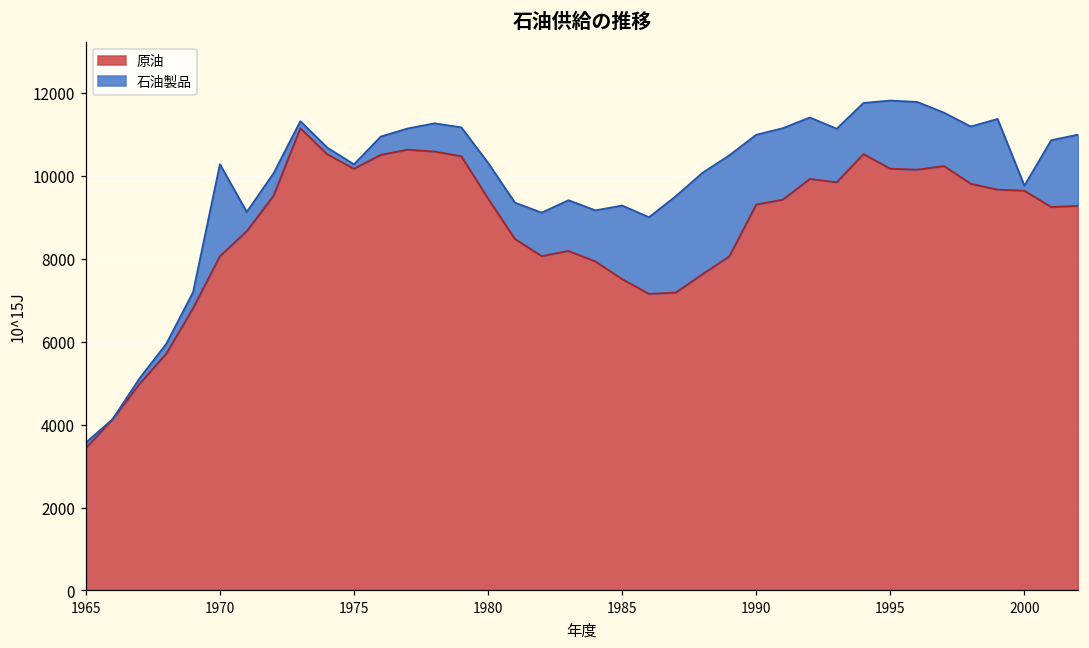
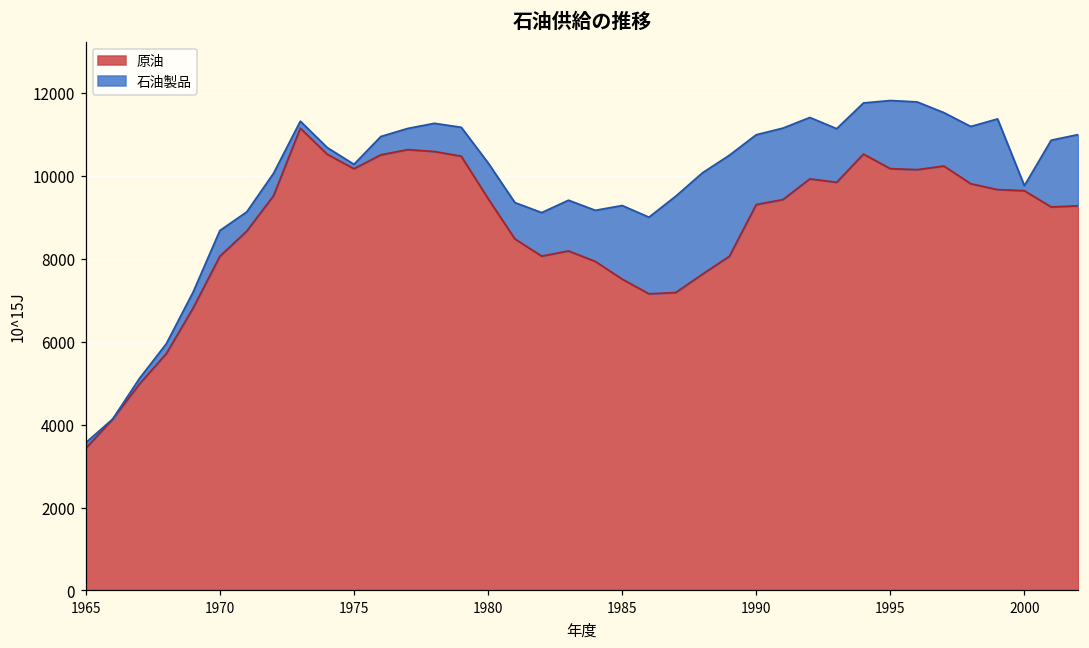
石油製品, 1970: 2200 -> 600
